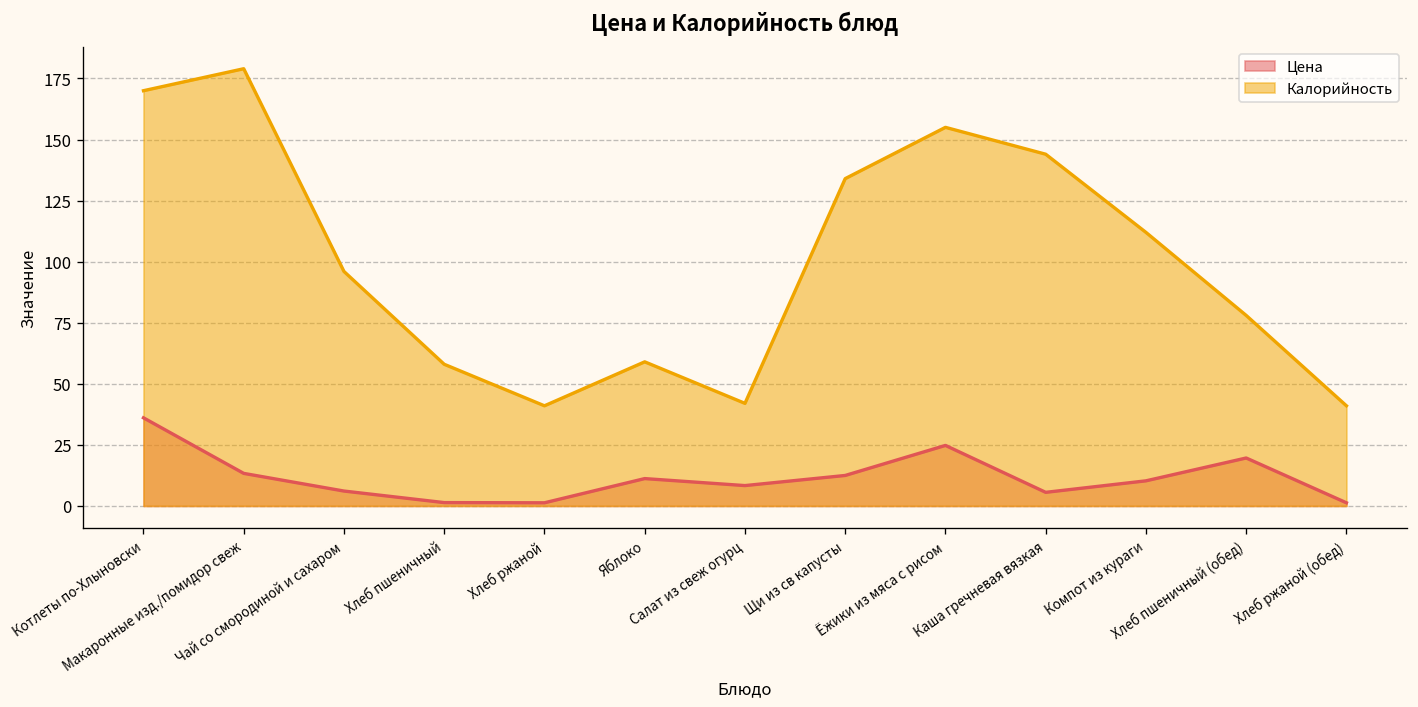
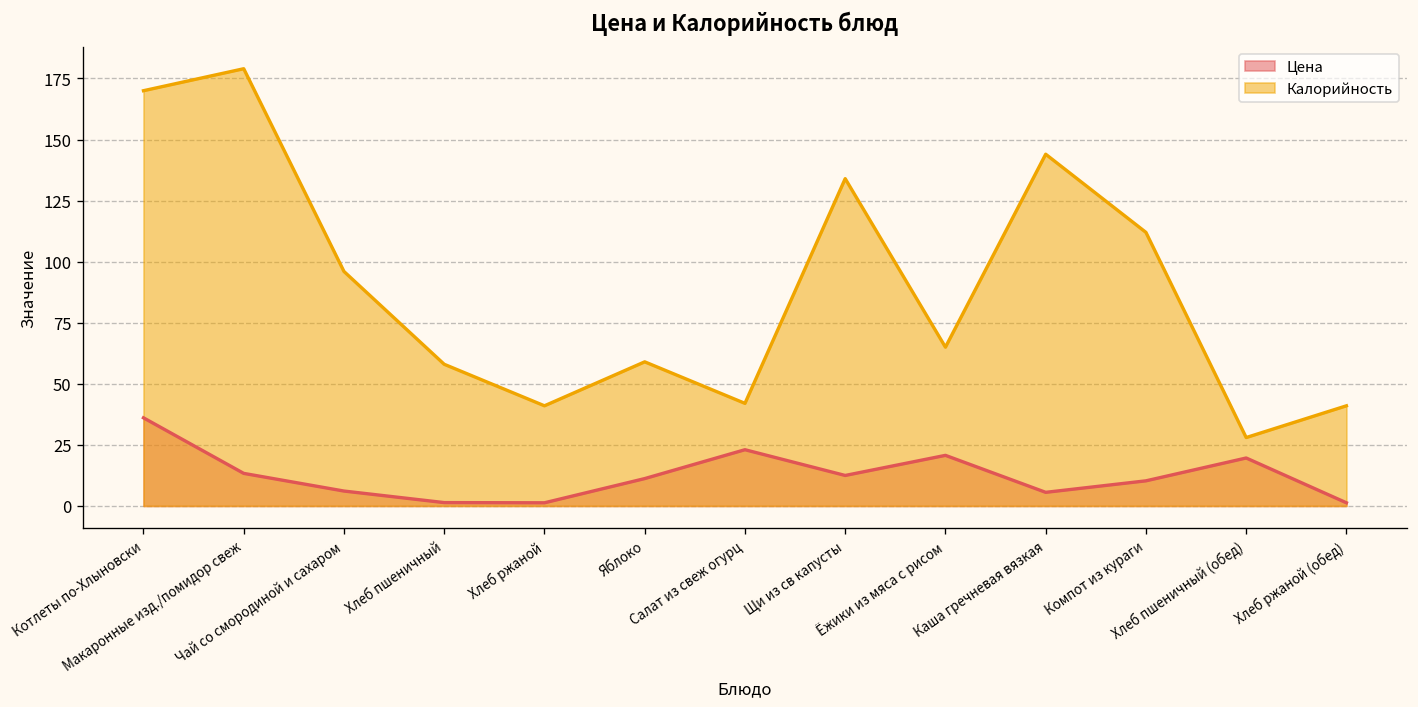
Цена, Салат из свеж огурц: 8 -> 23
Цена, Ёжики из мяса с рисом: 25 -> 21
Калорийность, Ёжики из мяса с рисом: 155 -> 65
Калорийность, Хлеб пшеничный (обед): 78 -> 28
